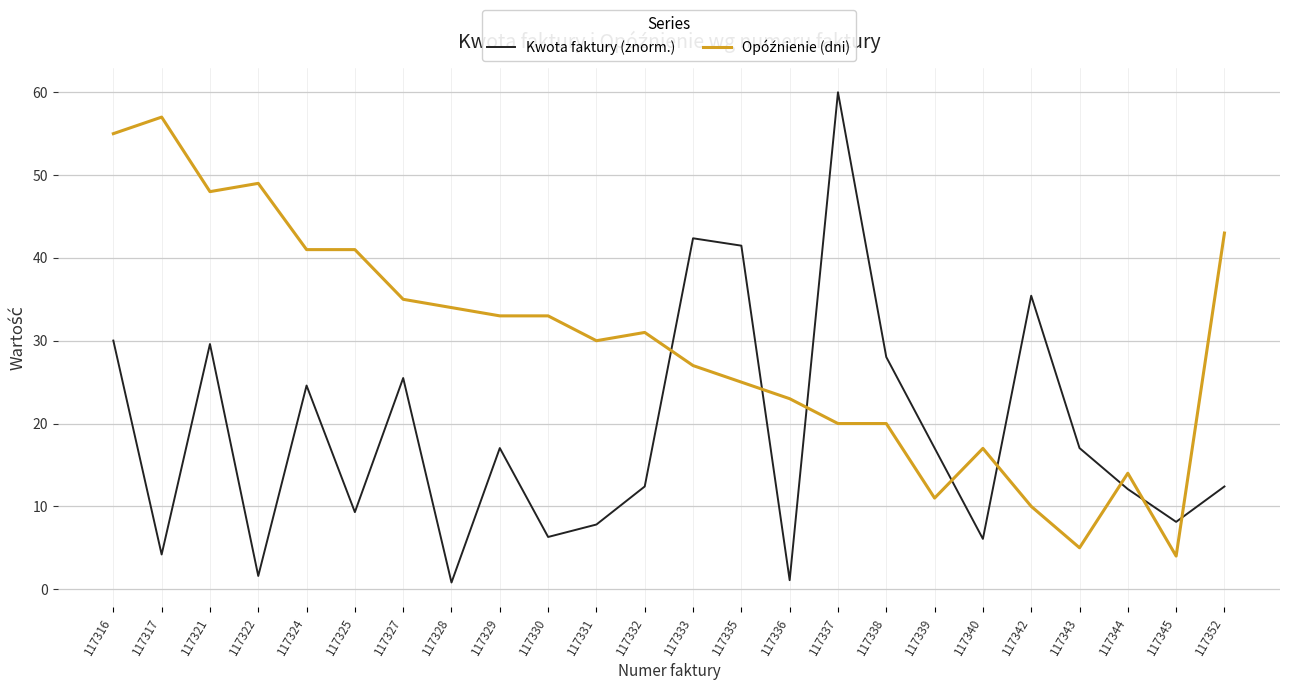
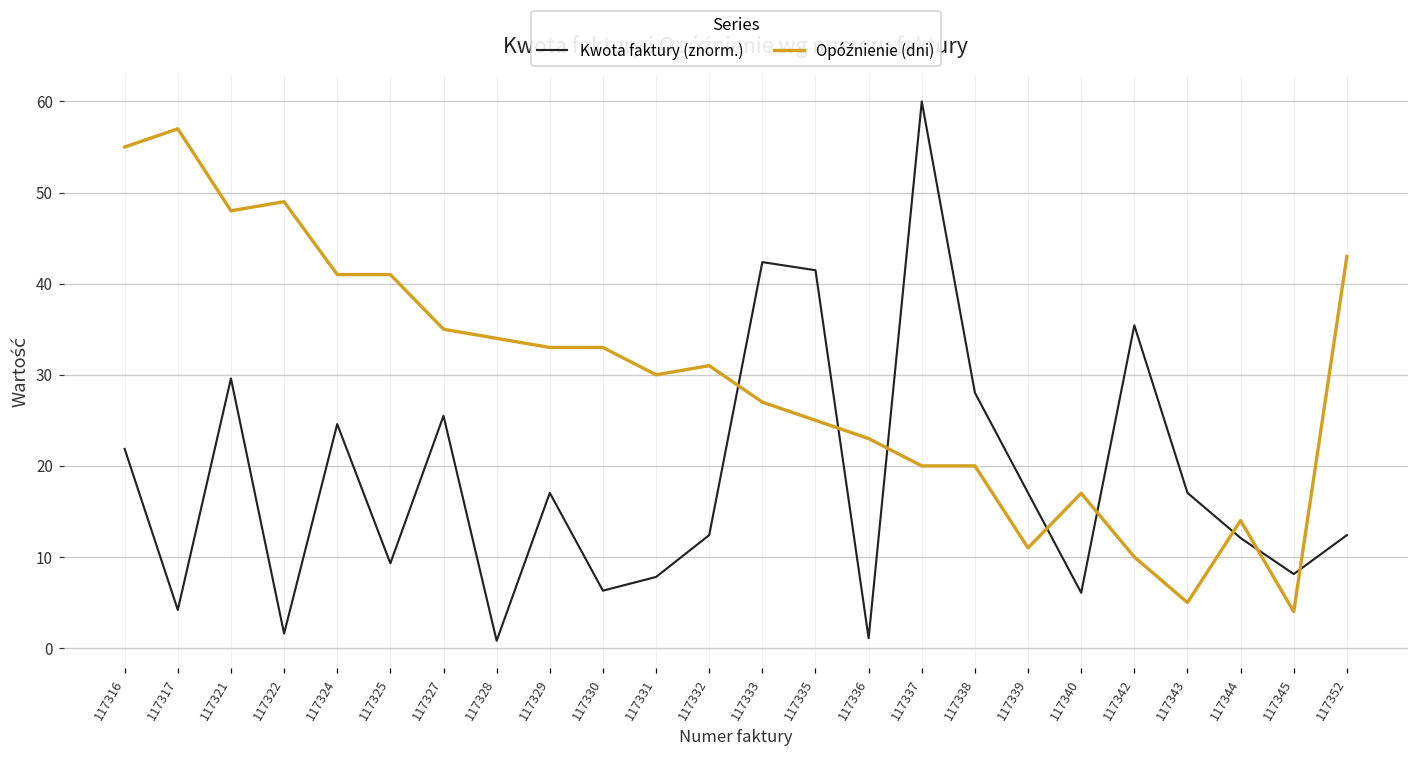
Kwota faktury (znorm.), 117316: 30 -> 22
